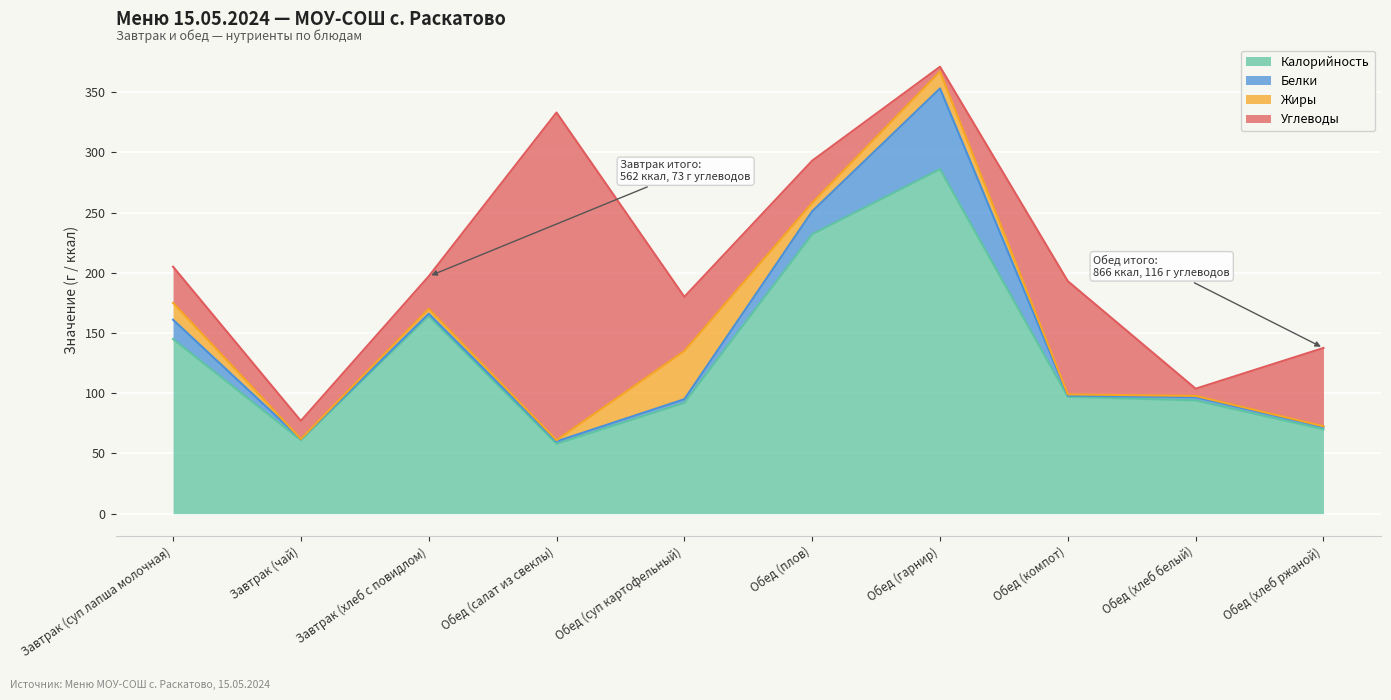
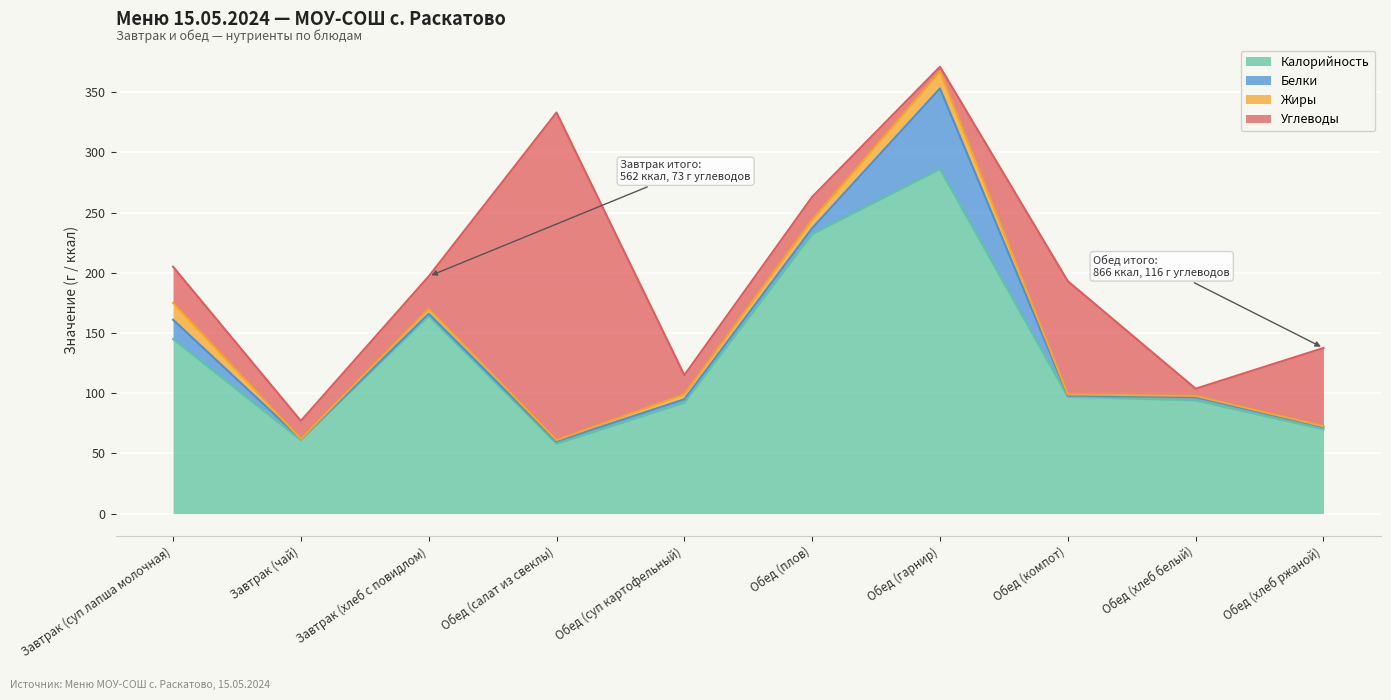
Жиры, Обед (суп картофельный): 40 -> 4
Углеводы, Обед (суп картофельный): 45 -> 16
Белки, Обед (плов): 19 -> 5
Углеводы, Обед (плов): 35 -> 19
